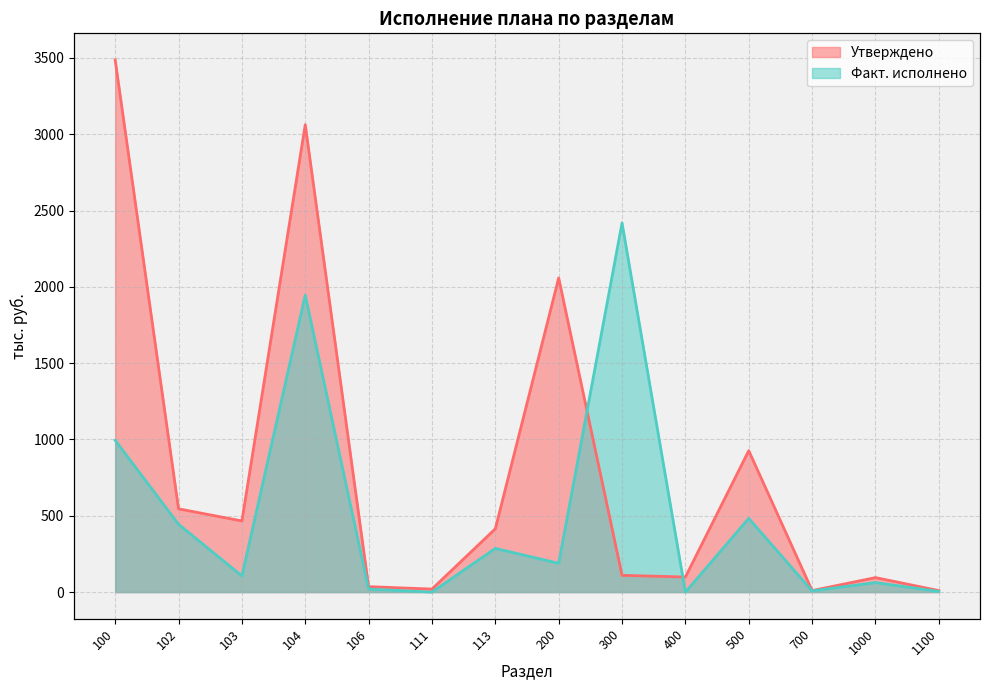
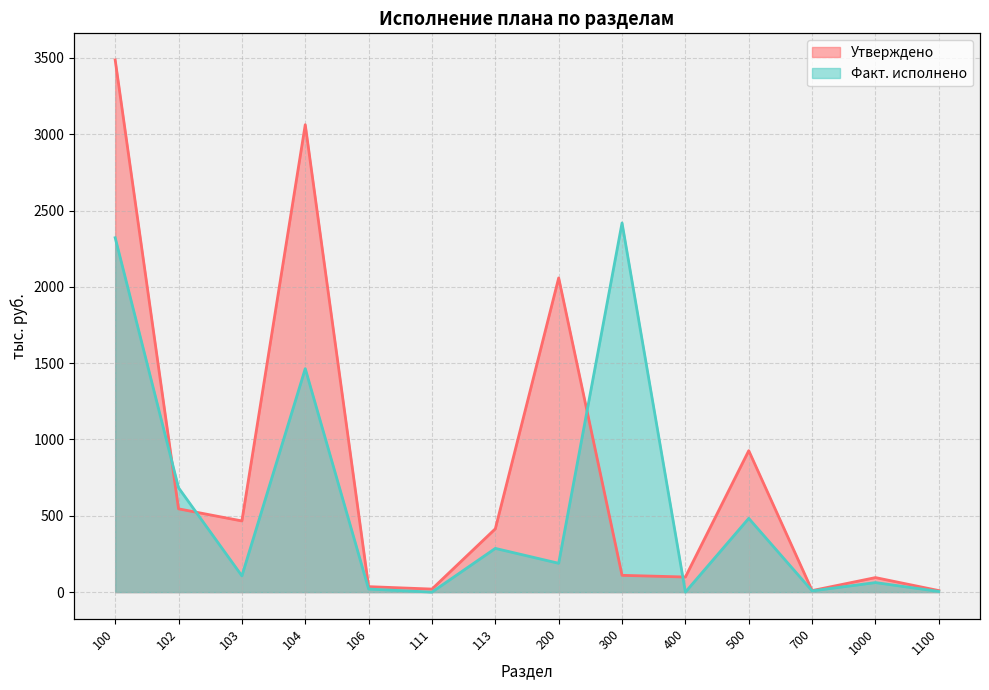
Факт. исполнено, 100: 990 -> 2320
Факт. исполнено, 102: 440 -> 680
Факт. исполнено, 104: 1950 -> 1460
